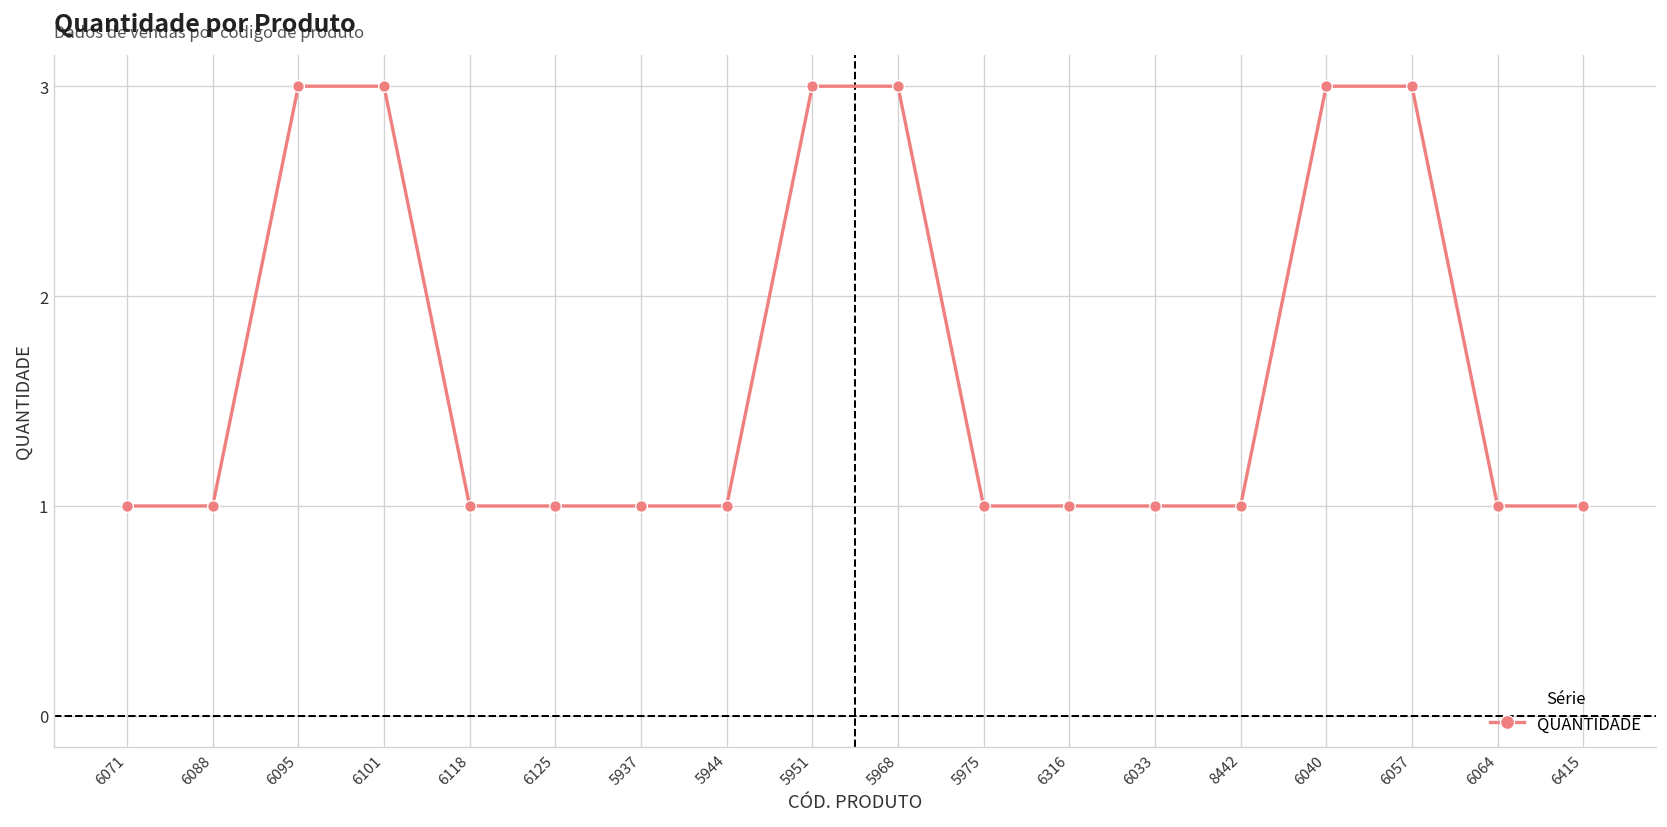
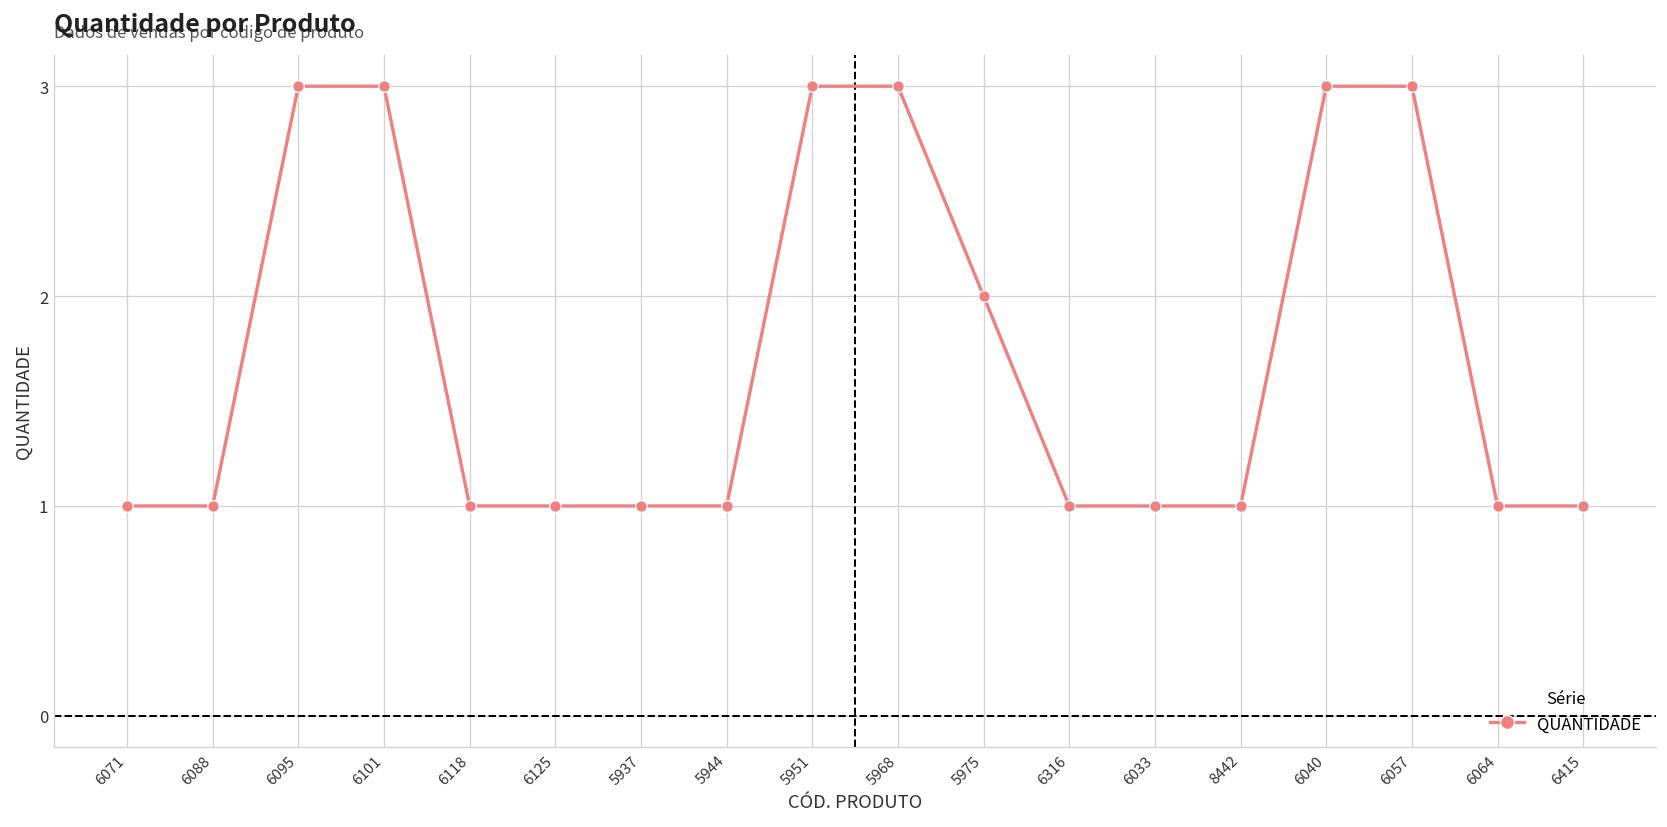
5975: 1 -> 2
